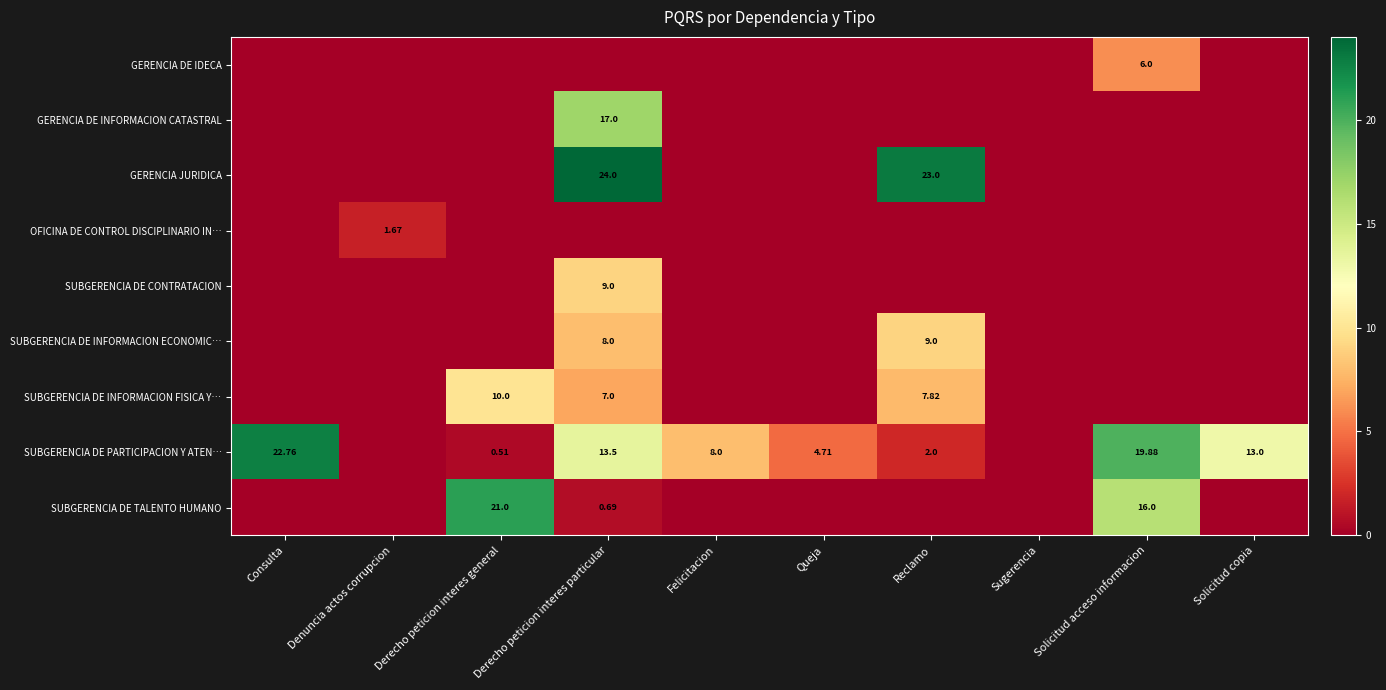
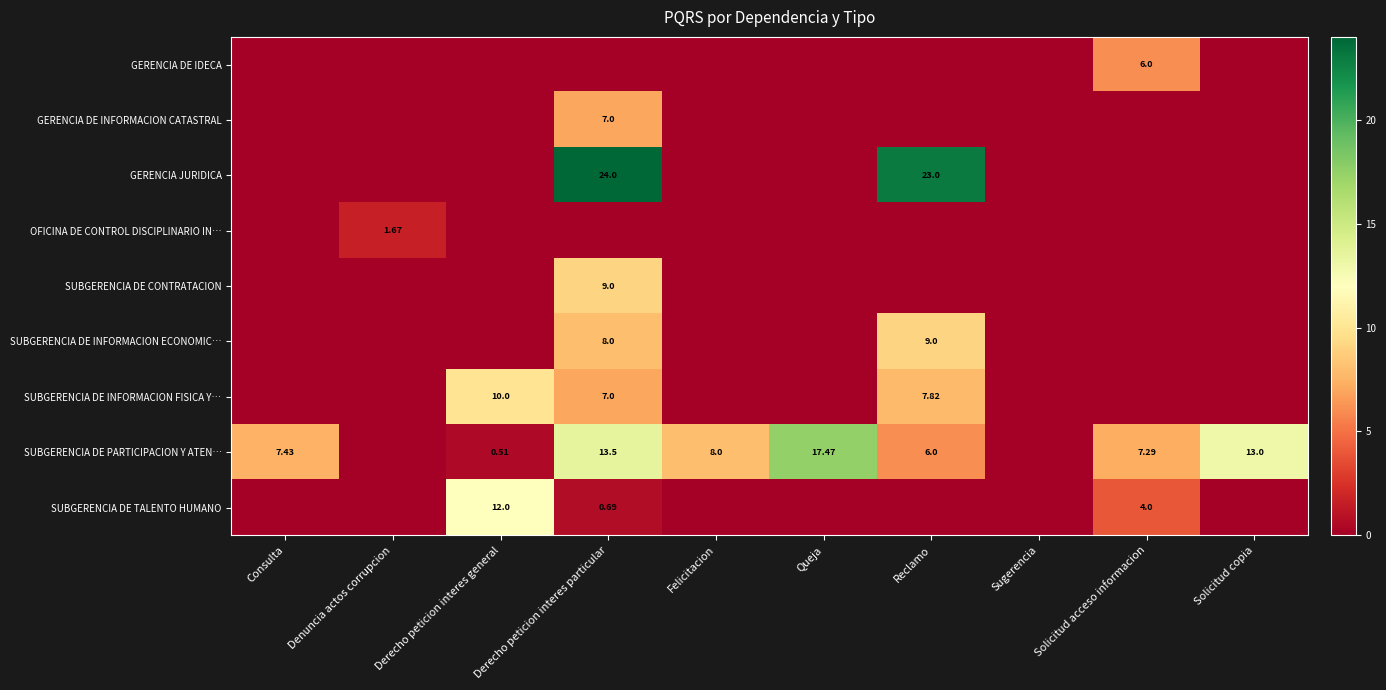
GERENCIA DE INFORMACION CATASTRAL, Derecho peticion interes particular: 17.0 -> 7.0
SUBGERENCIA DE PARTICIPACION Y ATEN…, Consulta: 22.76 -> 7.43
SUBGERENCIA DE PARTICIPACION Y ATEN…, Queja: 4.71 -> 17.47
SUBGERENCIA DE PARTICIPACION Y ATEN…, Reclamo: 2.0 -> 6.0
SUBGERENCIA DE PARTICIPACION Y ATEN…, Solicitud acceso informacion: 19.88 -> 7.29
SUBGERENCIA DE TALENTO HUMANO, Derecho peticion interes general: 21.0 -> 12.0
SUBGERENCIA DE TALENTO HUMANO, Solicitud acceso informacion: 16.0 -> 4.0
